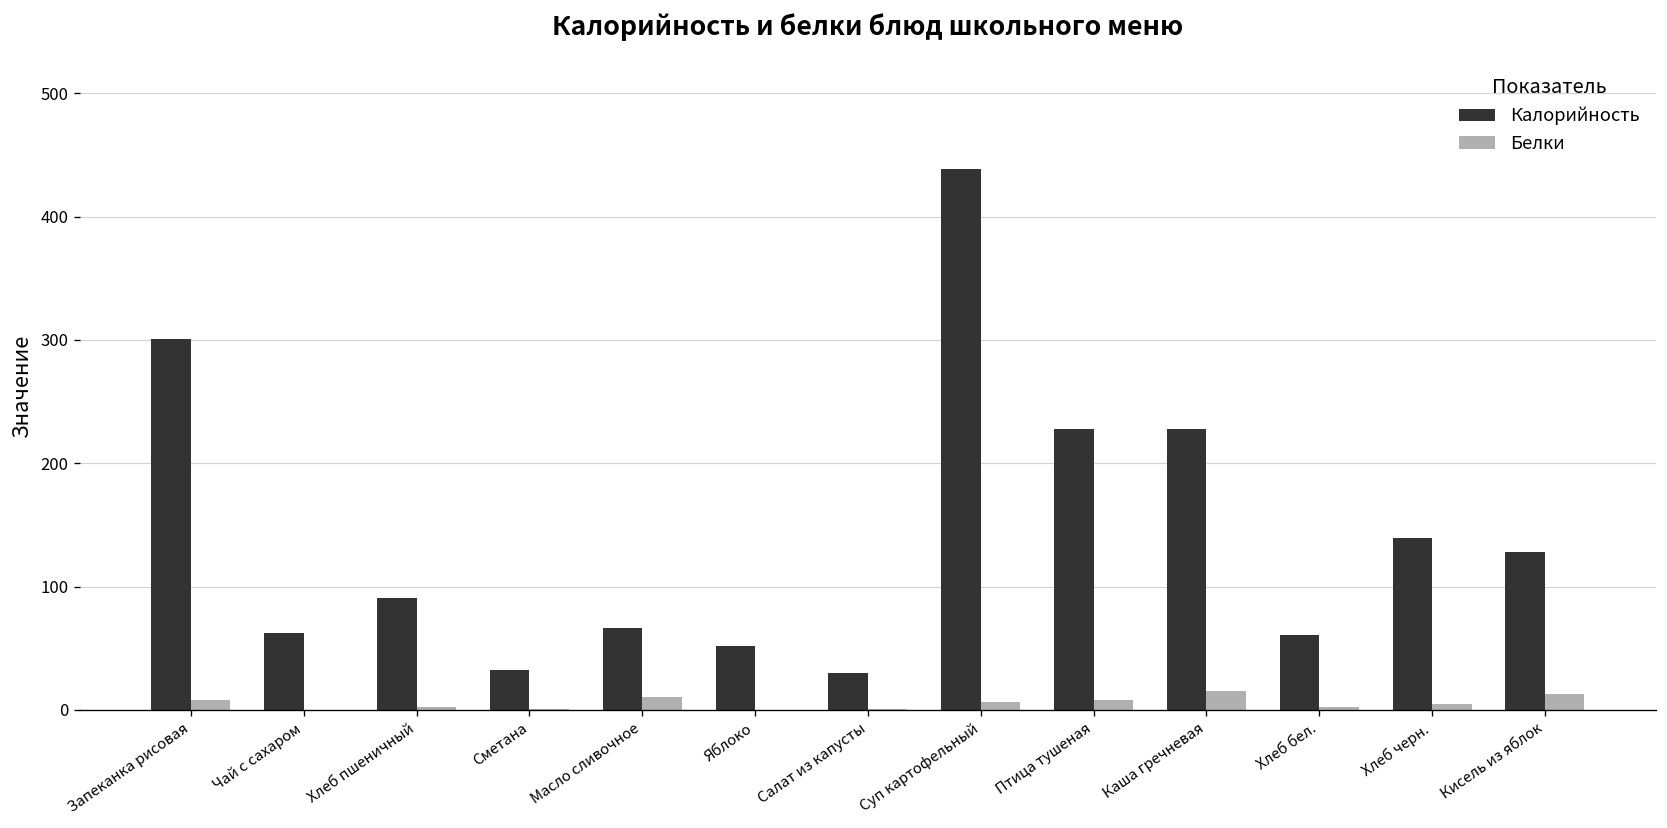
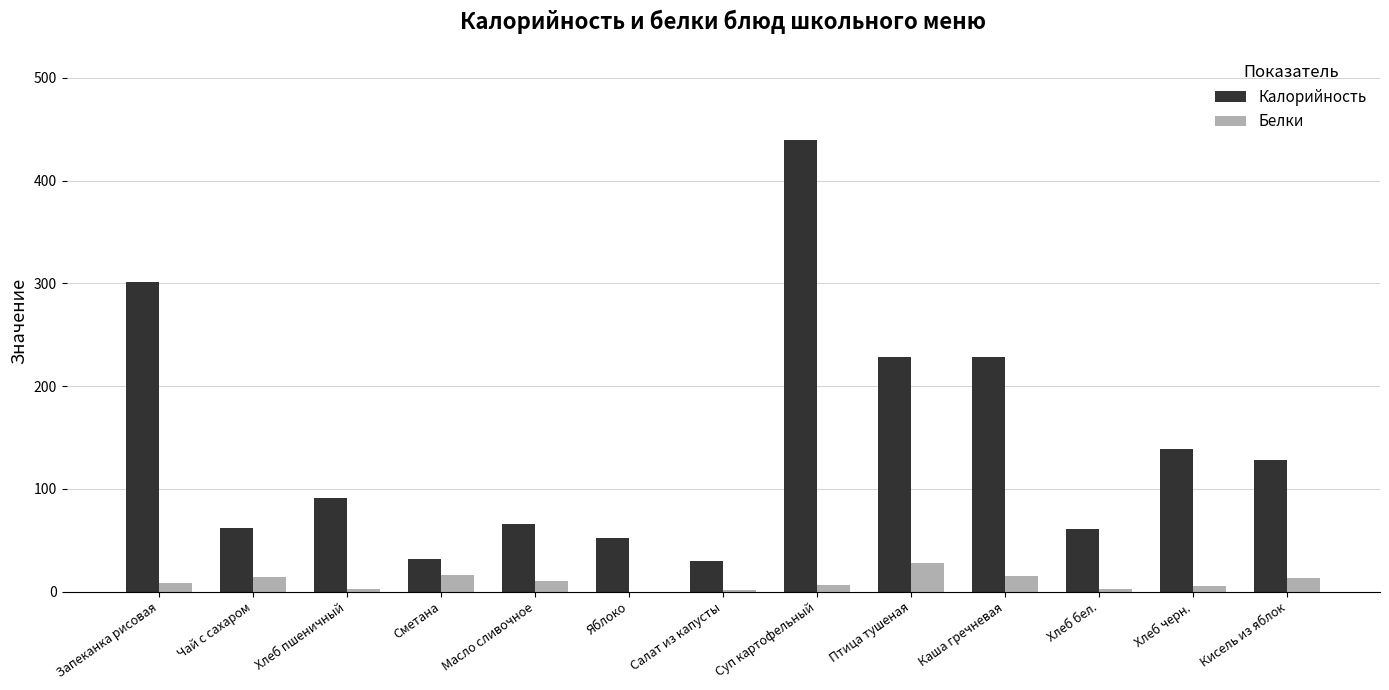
Белки, Чай с сахаром: 0 -> 14
Белки, Сметана: 1 -> 16
Белки, Птица тушеная: 8 -> 28
